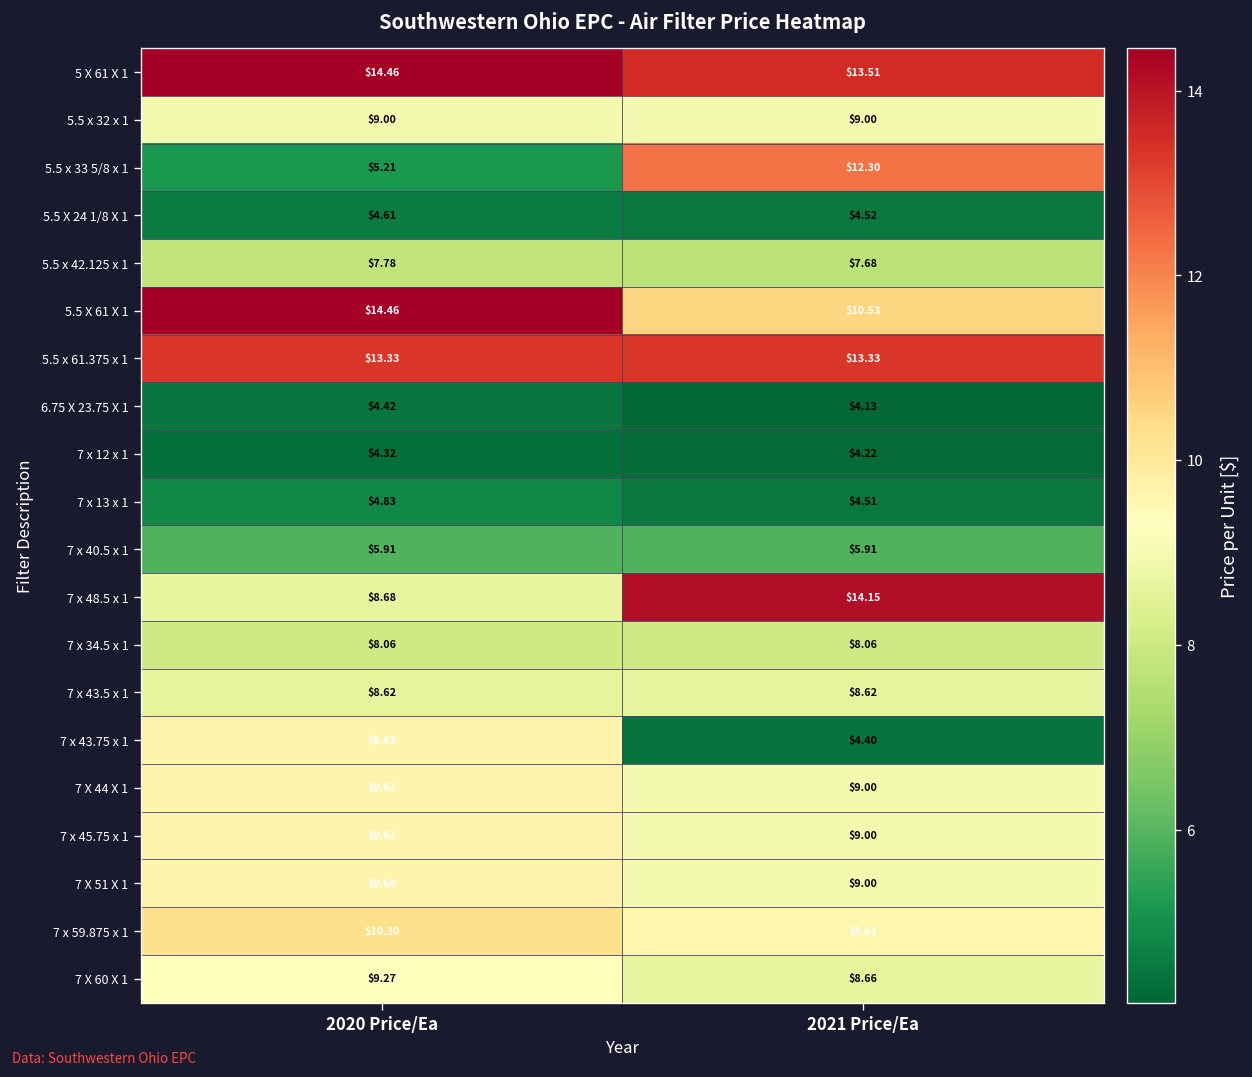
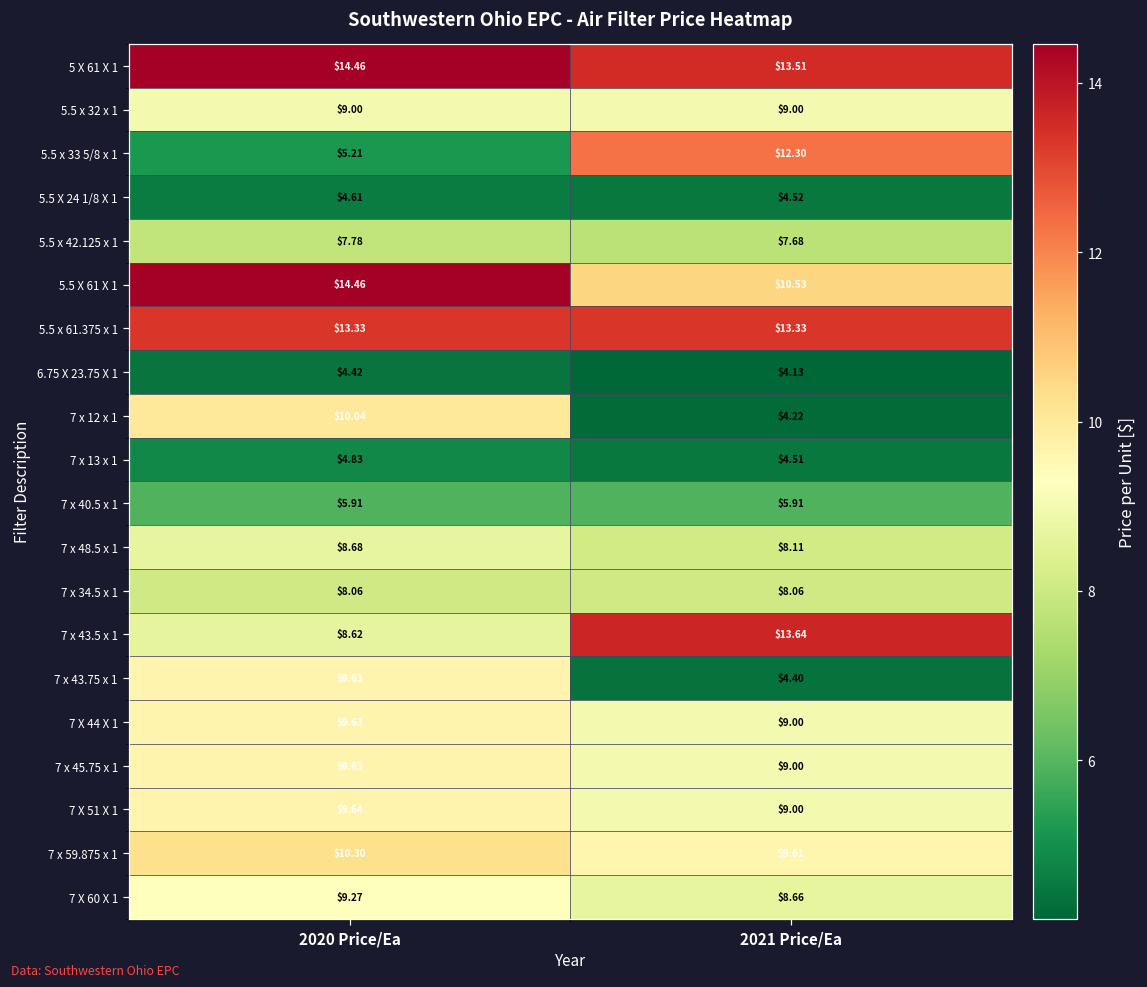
7 x 12 x 1, 2020 Price/Ea: $4.32 -> $10.04
7 x 48.5 x 1, 2021 Price/Ea: $14.15 -> $8.11
7 x 43.5 x 1, 2021 Price/Ea: $8.62 -> $13.64
